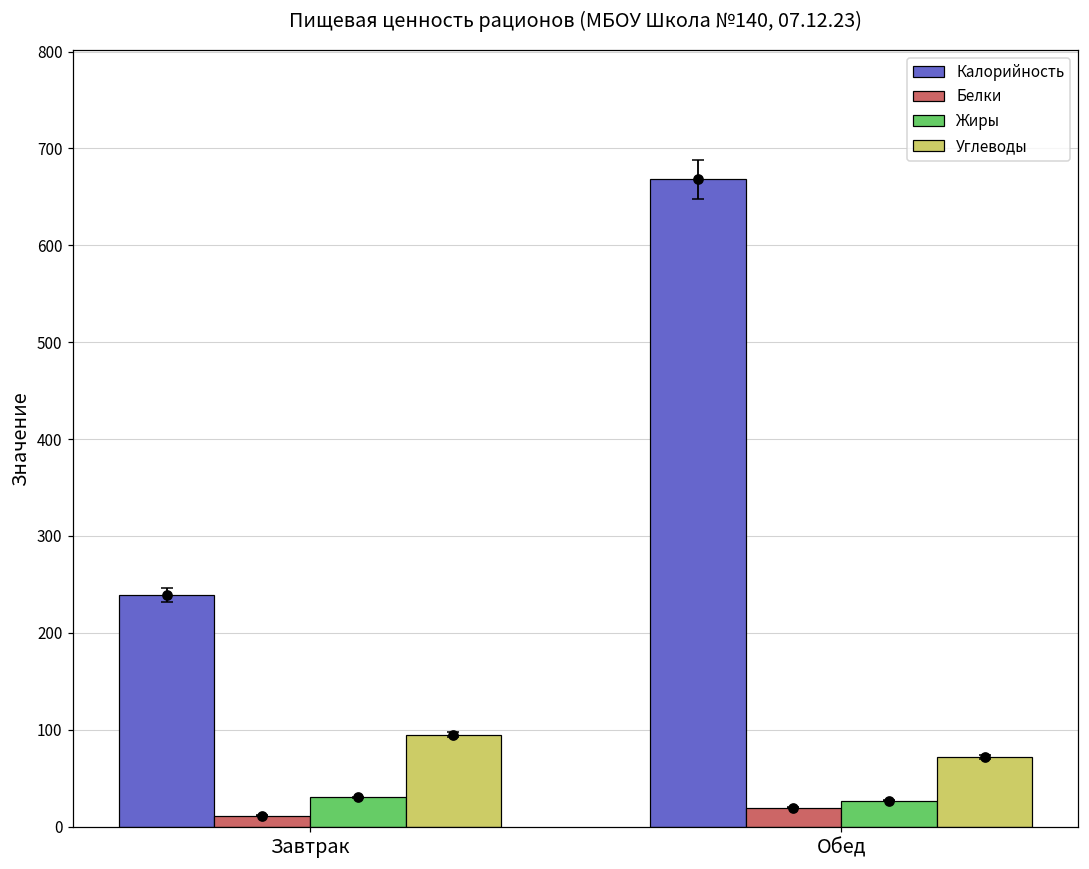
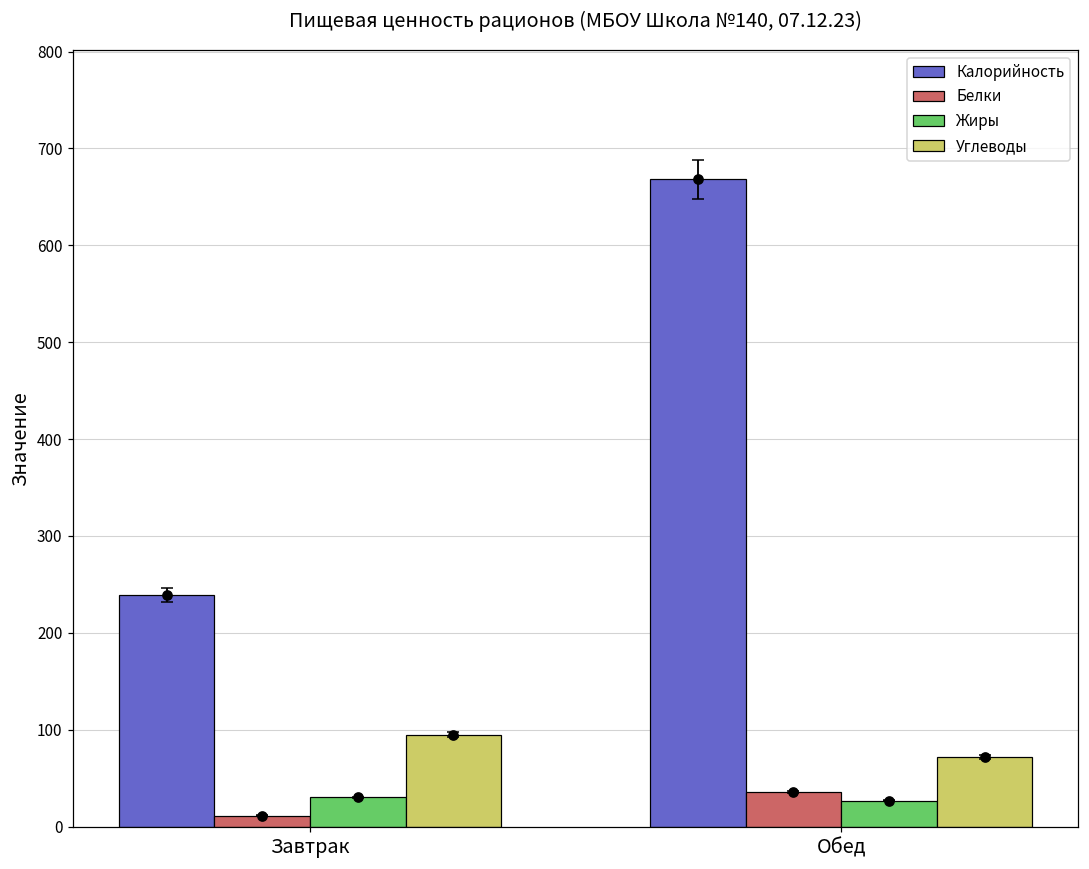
Белки, Обед: 20 -> 40
